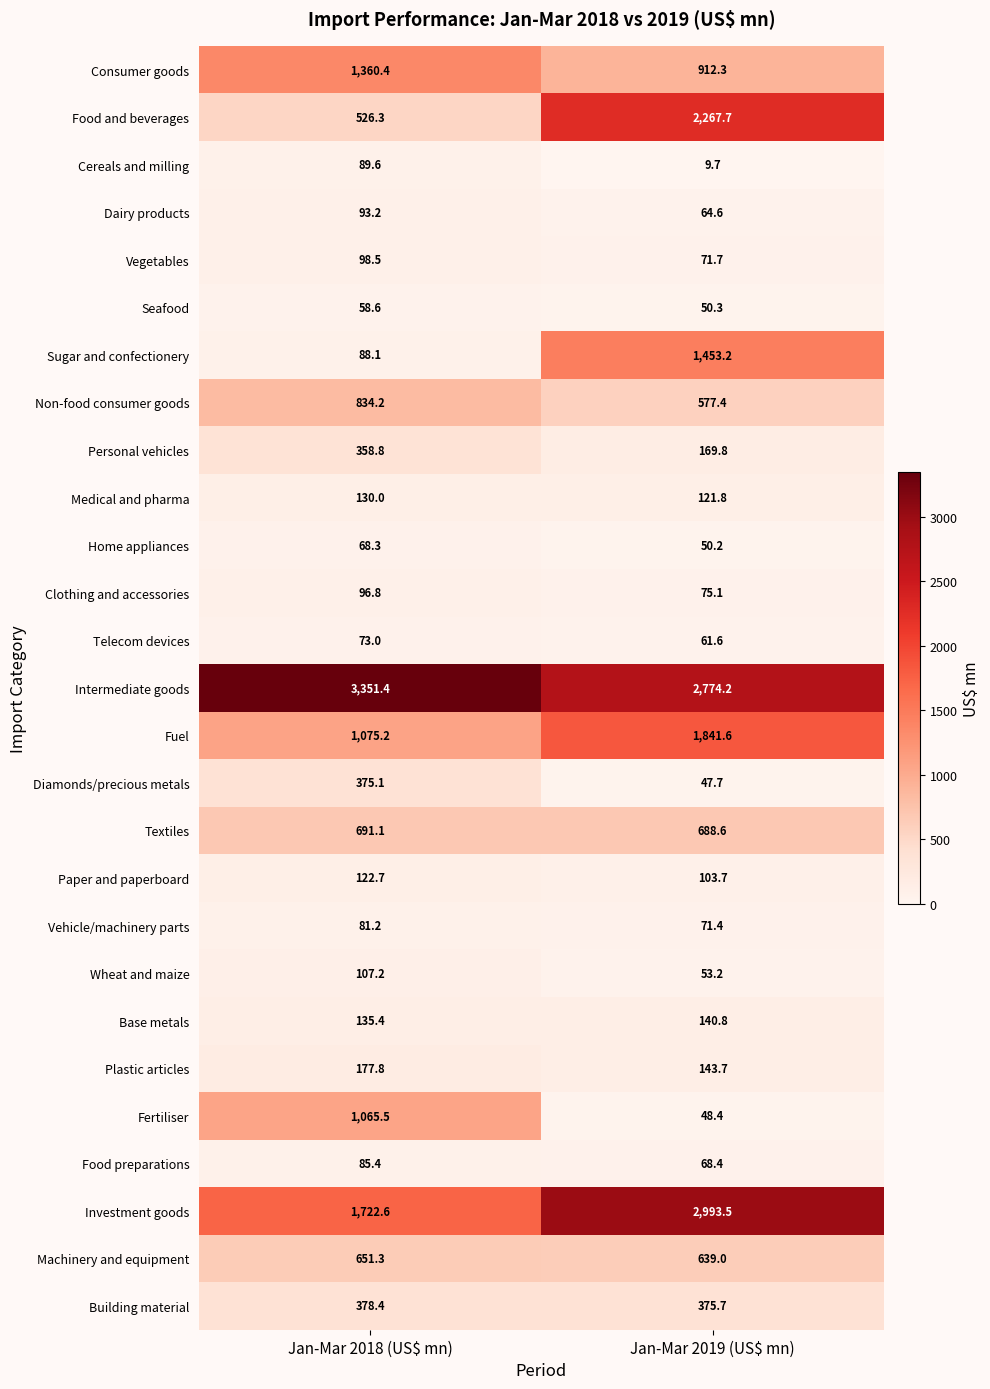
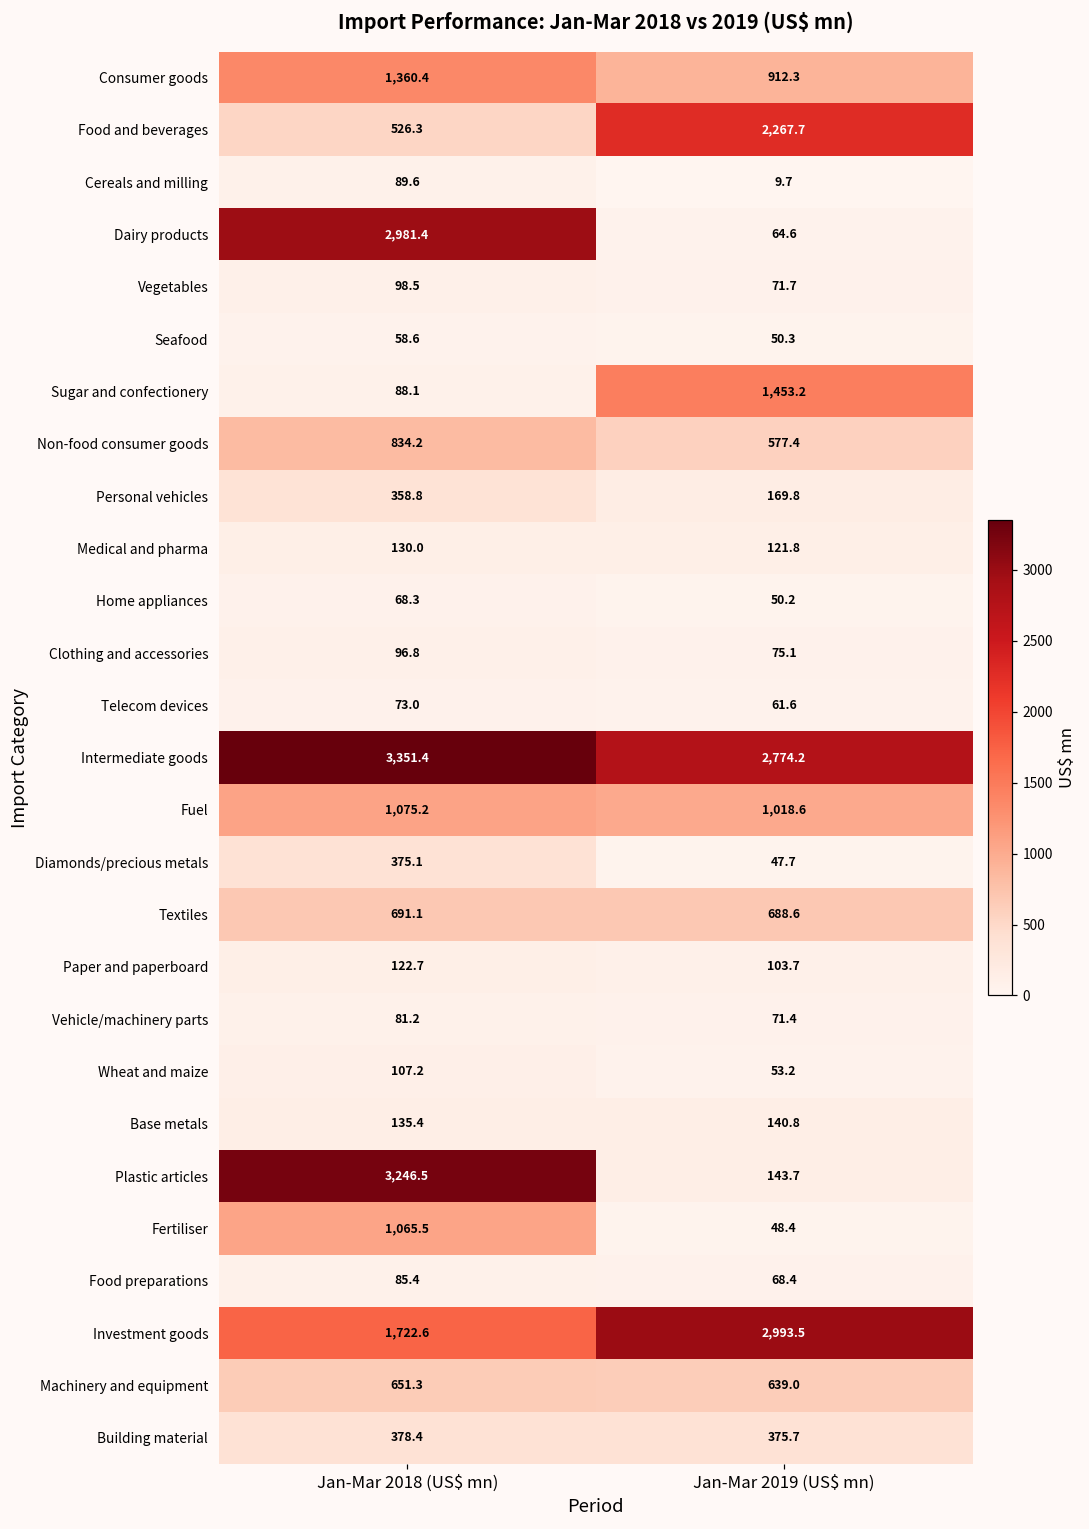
Dairy products, Jan-Mar 2018 (US$ mn): 93.2 -> 2,981.4
Fuel, Jan-Mar 2019 (US$ mn): 1,841.6 -> 1,018.6
Plastic articles, Jan-Mar 2018 (US$ mn): 177.8 -> 3,246.5
